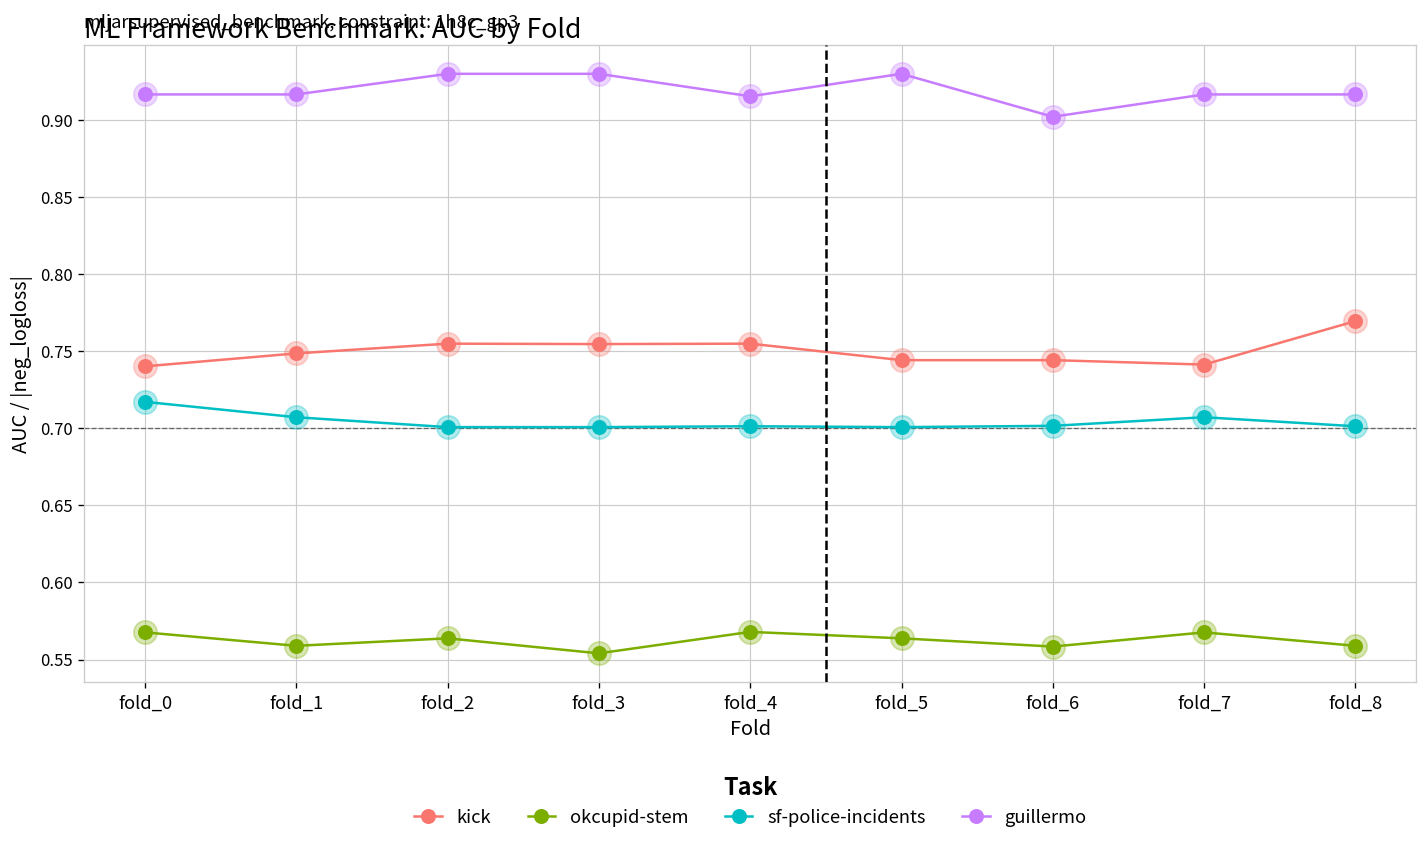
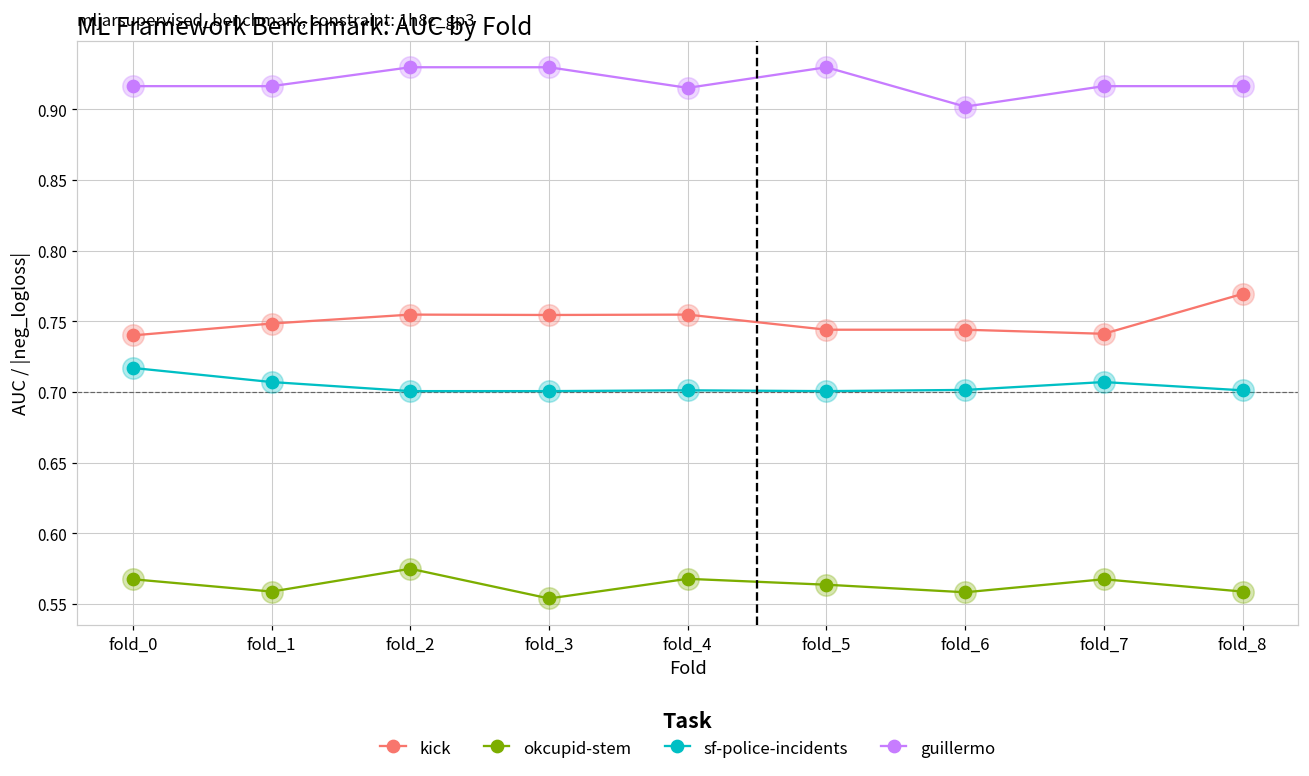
okcupid-stem, fold_2: 0.564 -> 0.575
